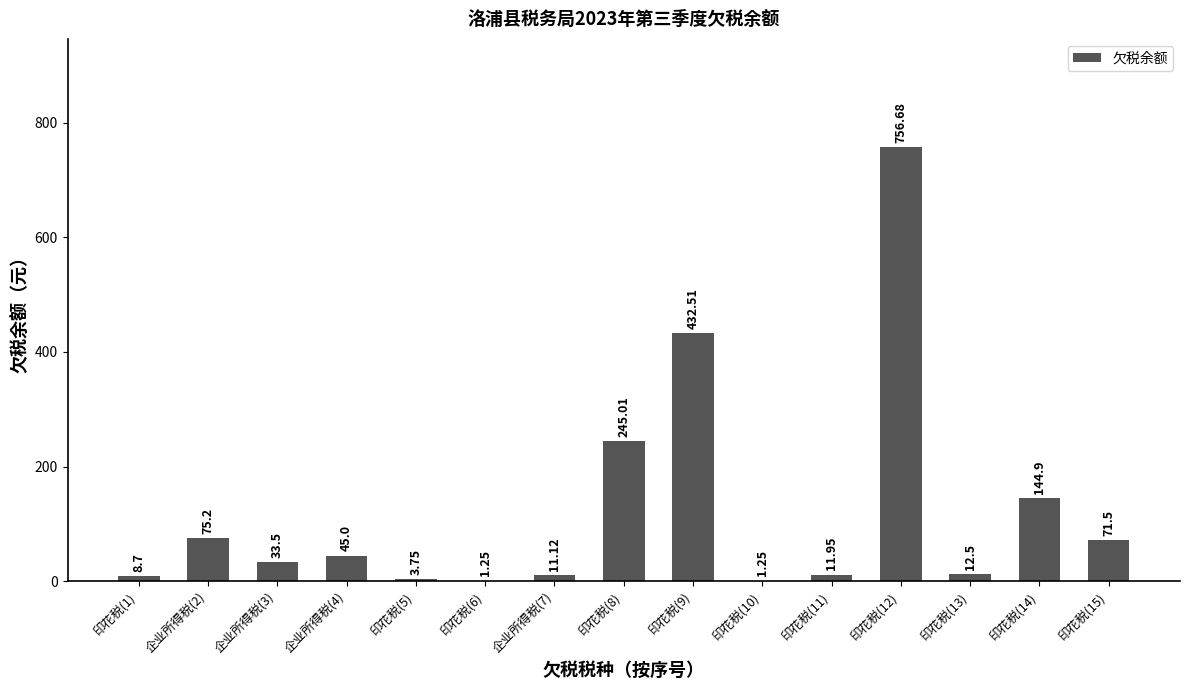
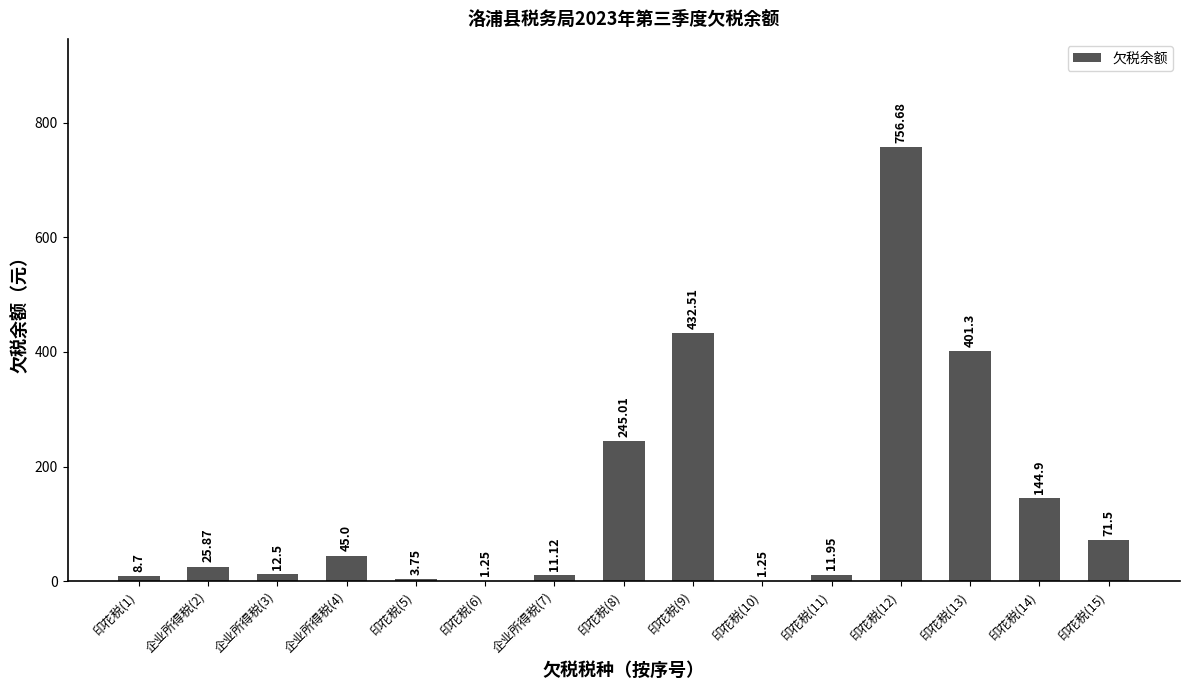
企业所得税(2): 75.2 -> 25.87
企业所得税(3): 33.5 -> 12.5
印花税(13): 12.5 -> 401.3
